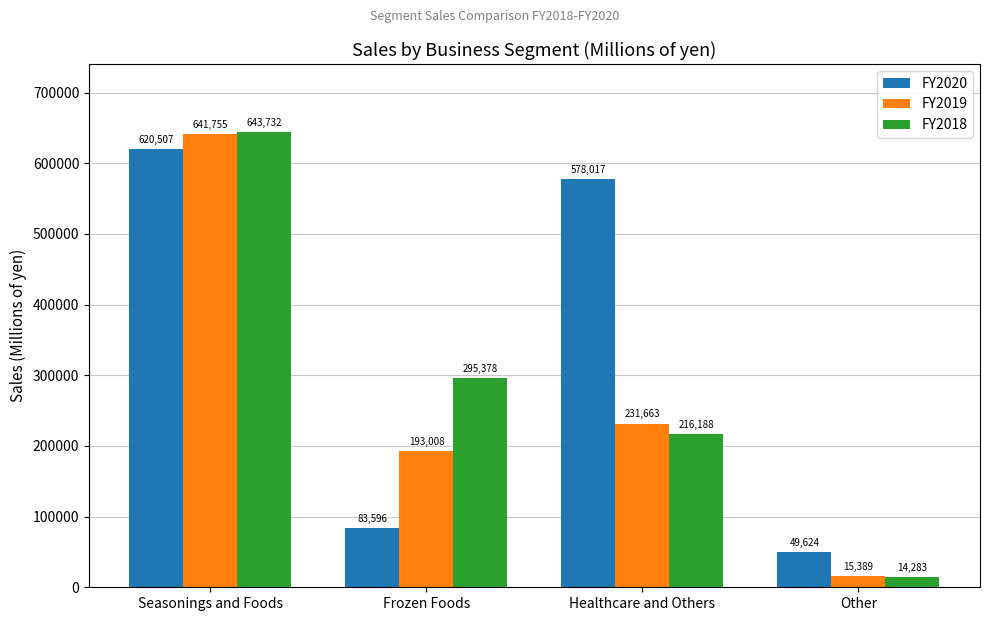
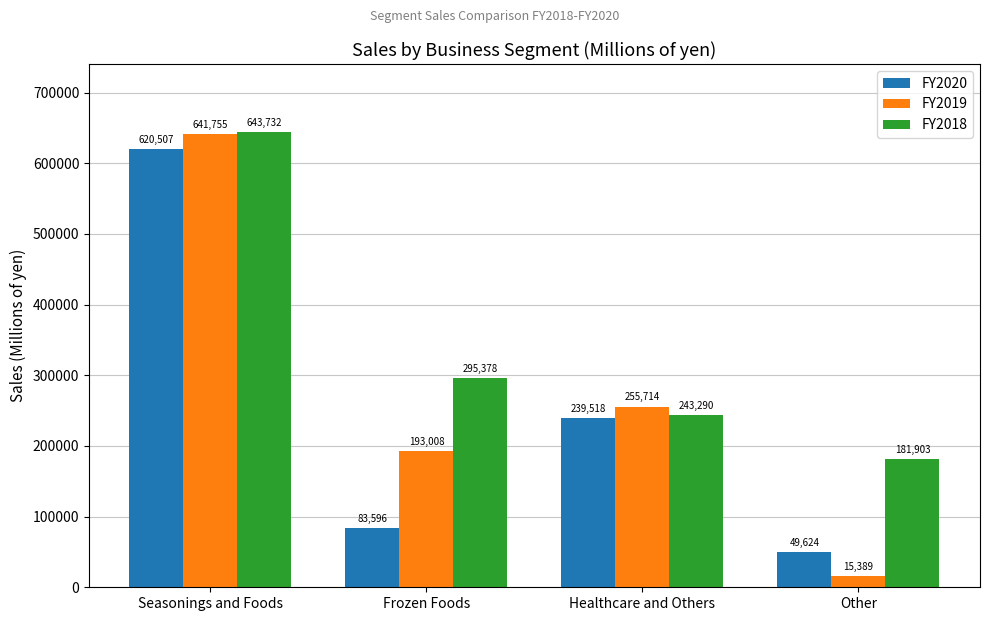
FY2020, Healthcare and Others: 578,017 -> 239,518
FY2019, Healthcare and Others: 231,663 -> 255,714
FY2018, Healthcare and Others: 216,188 -> 243,290
FY2018, Other: 14,283 -> 181,903
